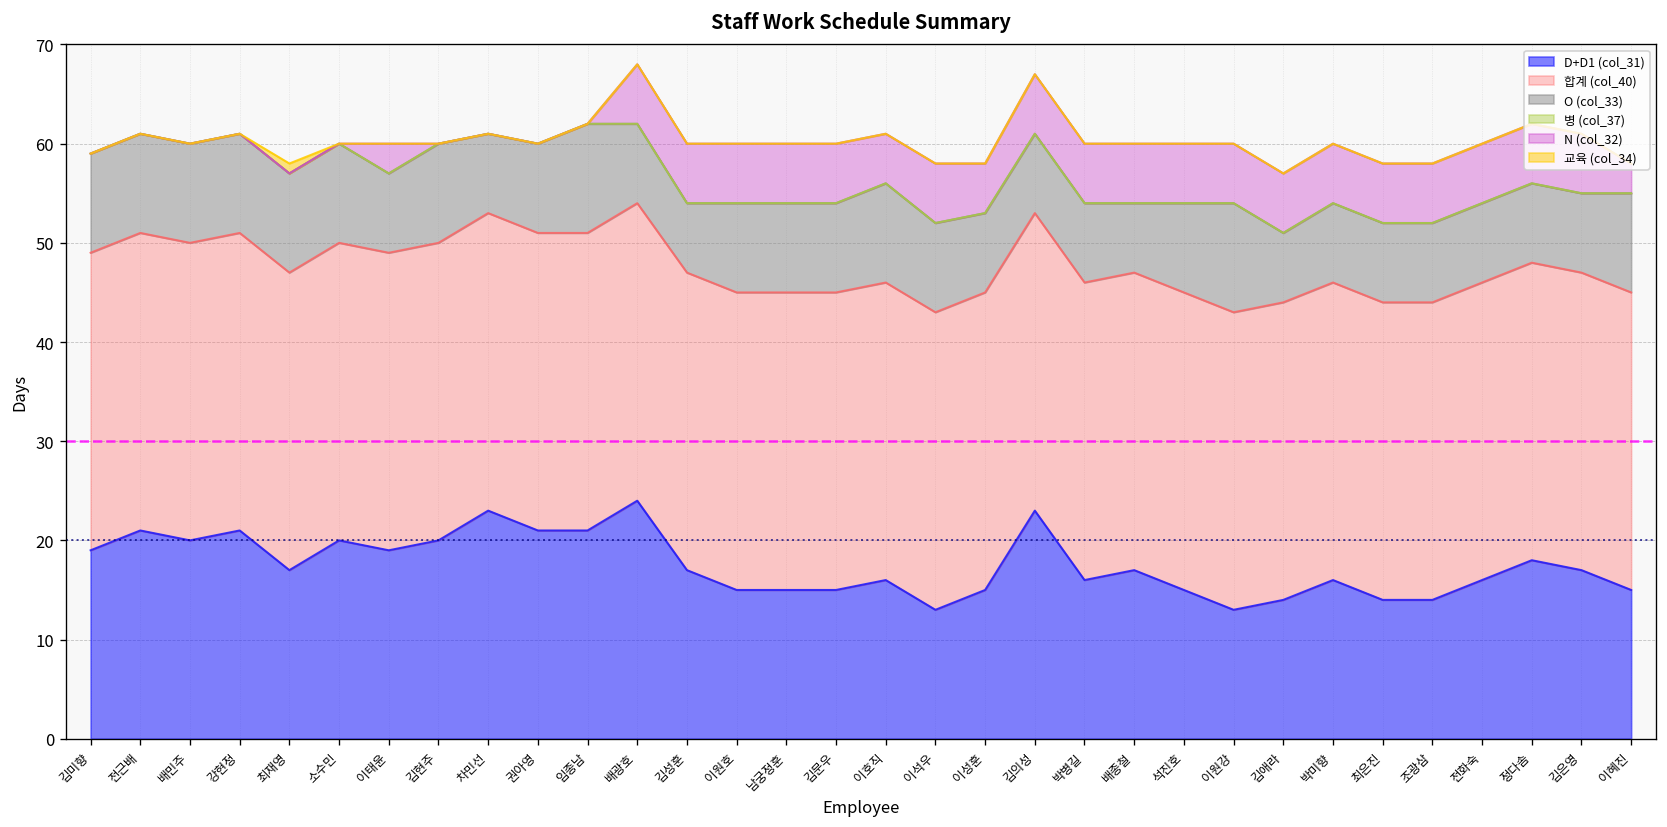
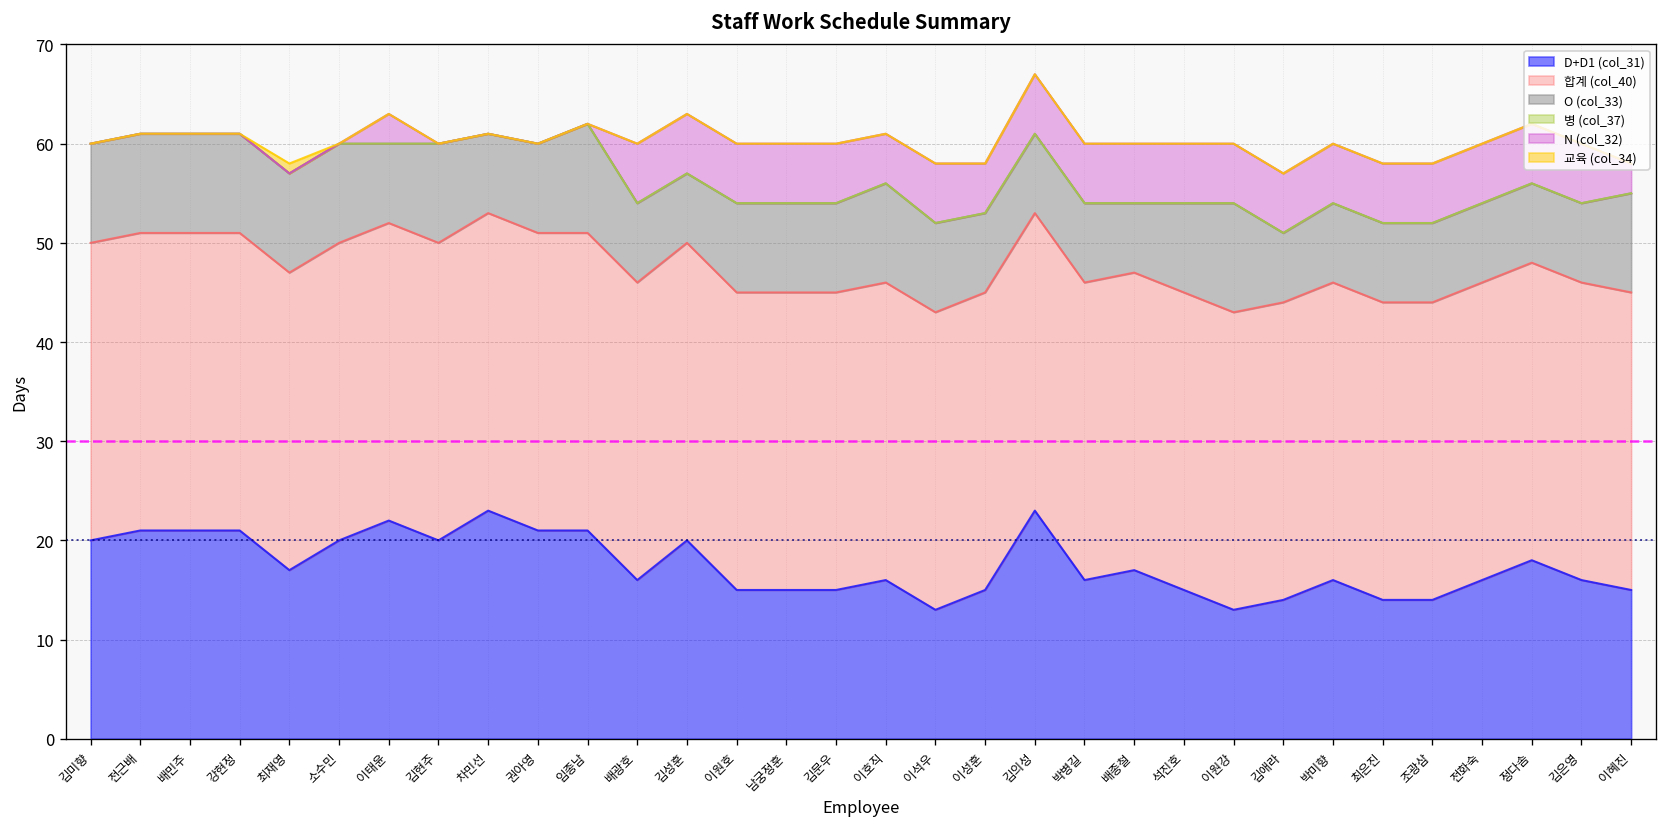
D+D1 (col_31), 김미향: 19 -> 20
D+D1 (col_31), 배민주: 20 -> 21
D+D1 (col_31), 이태윤: 19 -> 22
D+D1 (col_31), 배광호: 24 -> 16
D+D1 (col_31), 김성훈: 17 -> 20
D+D1 (col_31), 김은영: 17 -> 16
